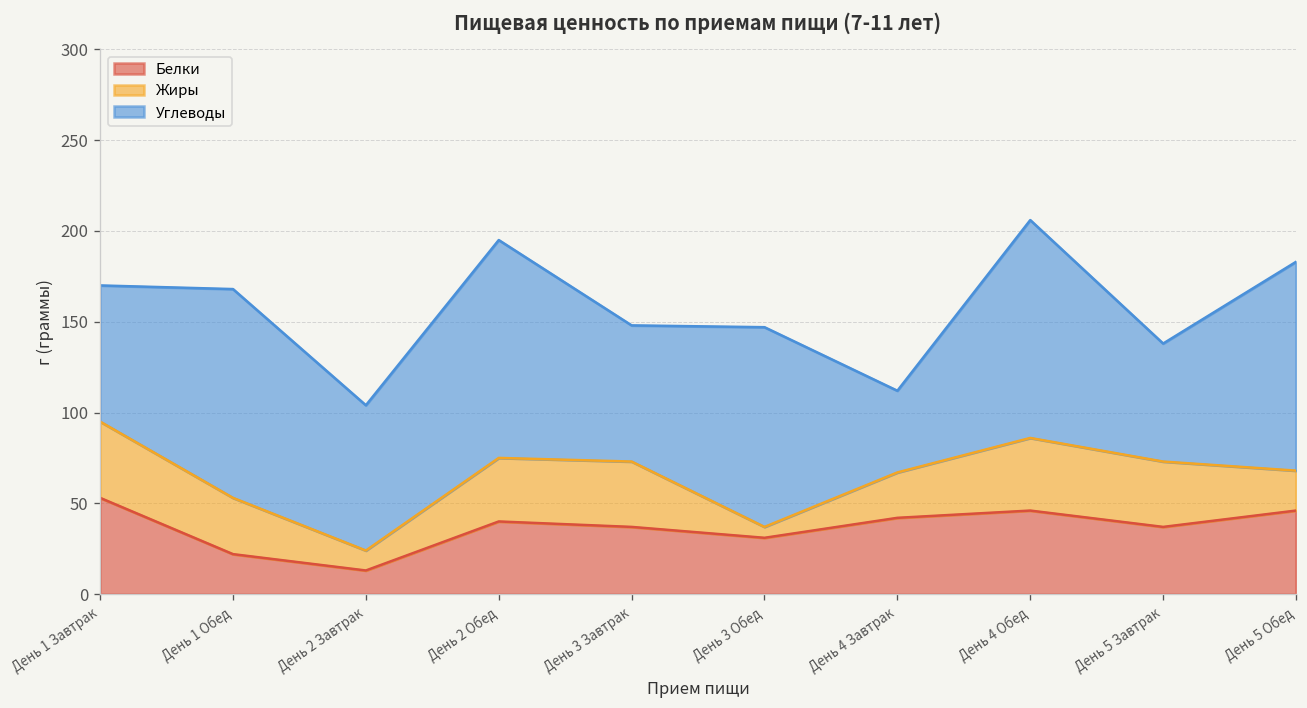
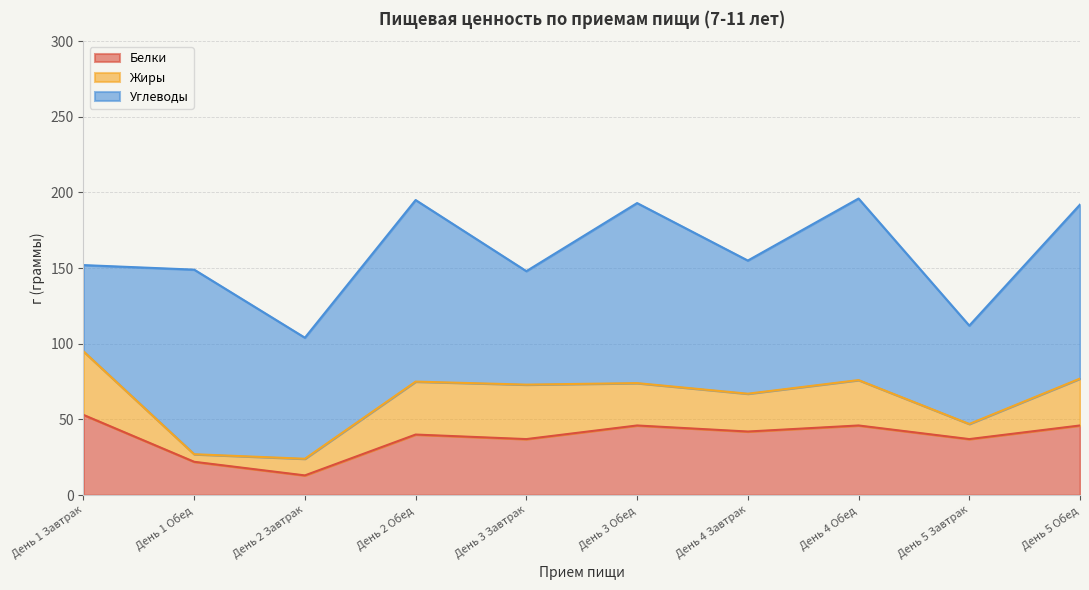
Углеводы, День 1 Завтрак: 75 -> 57
Жиры, День 1 Обед: 31 -> 5
Углеводы, День 1 Обед: 115 -> 122
Белки, День 3 Обед: 31 -> 46
Жиры, День 3 Обед: 6 -> 28
Углеводы, День 3 Обед: 110 -> 119
Углеводы, День 4 Завтрак: 45 -> 88
Жиры, День 4 Обед: 40 -> 30
Жиры, День 5 Завтрак: 36 -> 10
Жиры, День 5 Обед: 22 -> 31
